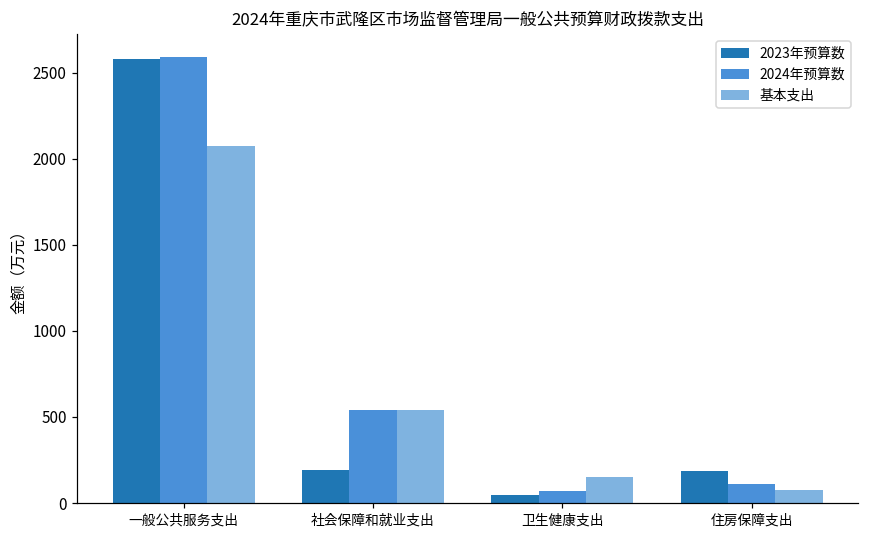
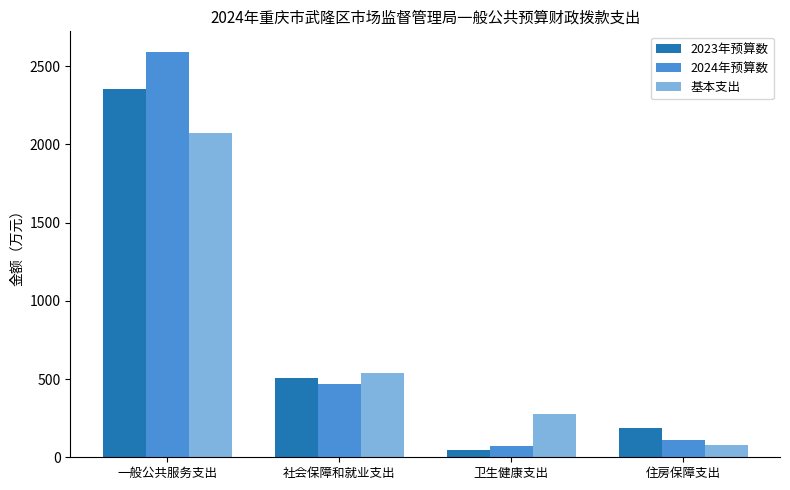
2023年预算数, 一般公共服务支出: 2580 -> 2350
2023年预算数, 社会保障和就业支出: 190 -> 510
2024年预算数, 社会保障和就业支出: 540 -> 470
基本支出, 卫生健康支出: 150 -> 270
